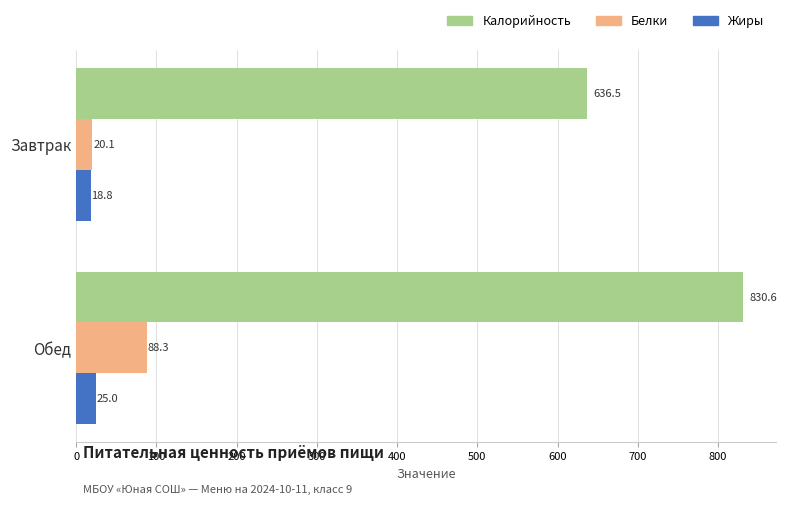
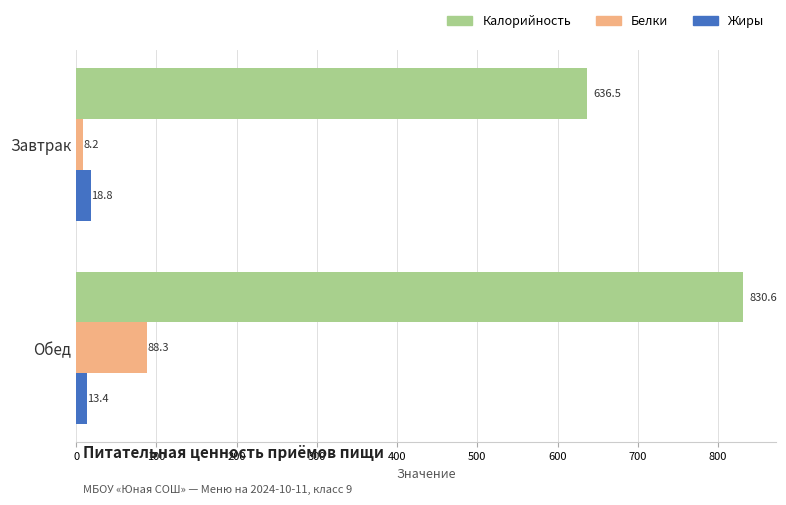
Белки, Завтрак: 20.1 -> 8.2
Жиры, Обед: 25.0 -> 13.4
